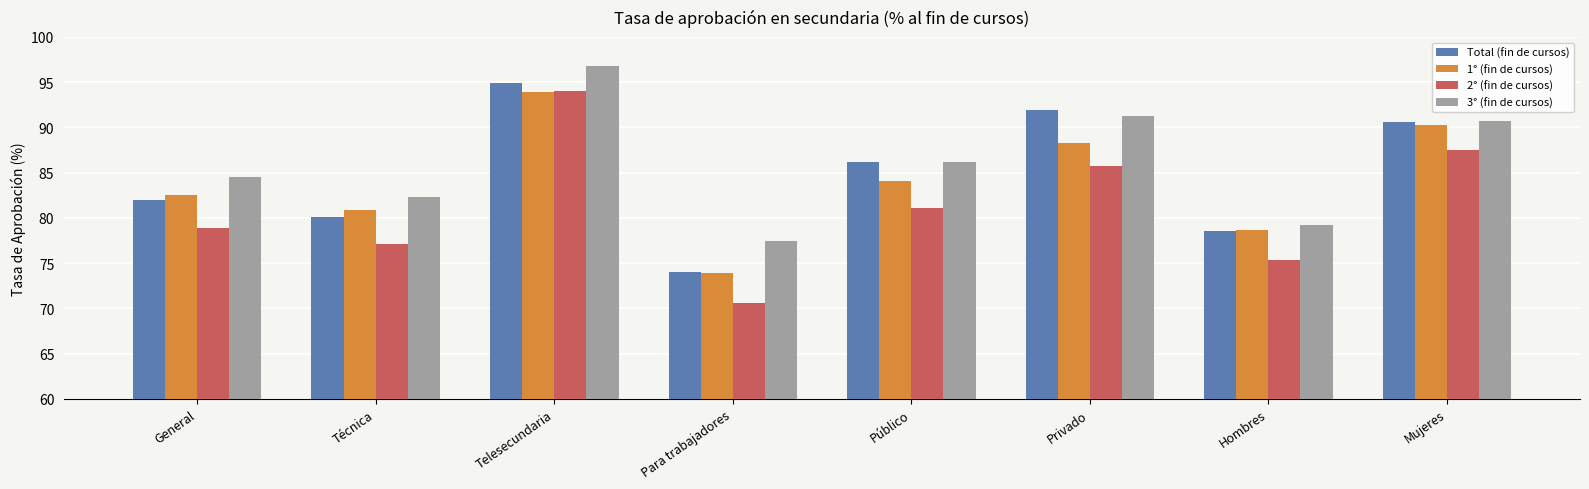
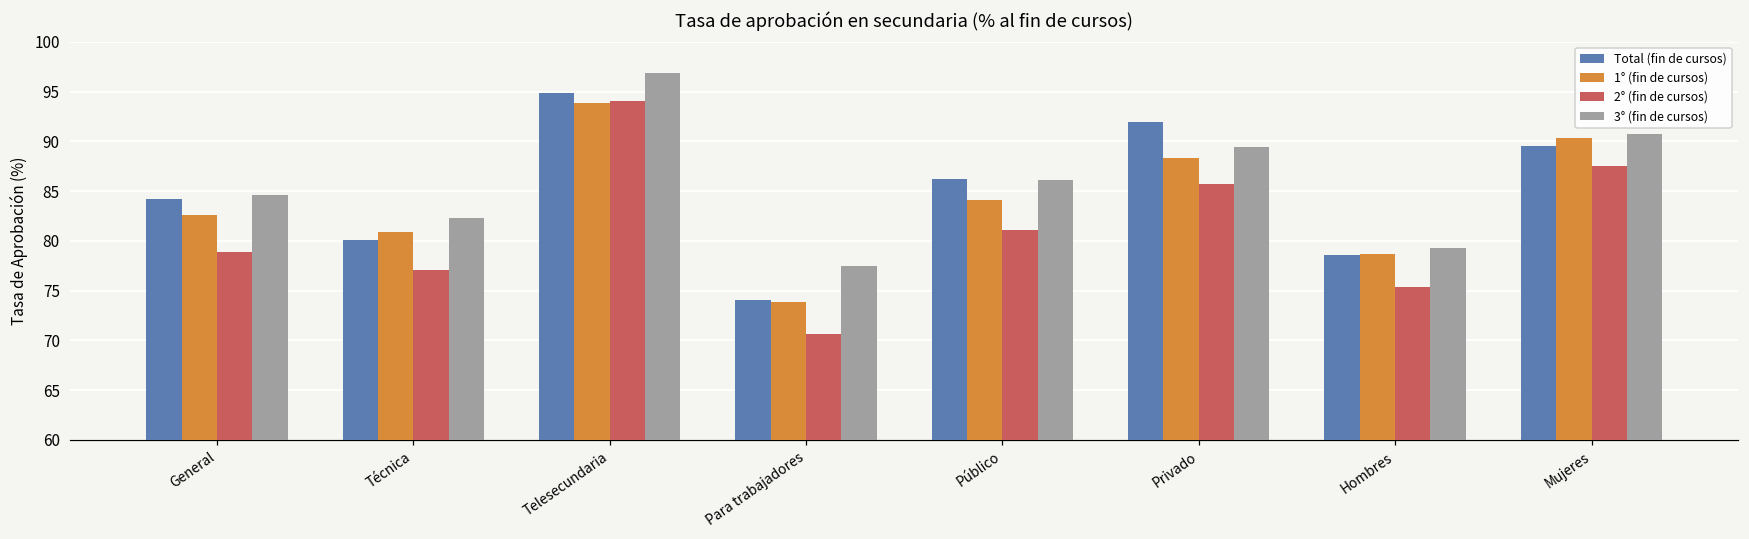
Total (fin de cursos), General: 82 -> 84
3° (fin de cursos), Privado: 91 -> 89
Total (fin de cursos), Mujeres: 91 -> 90
